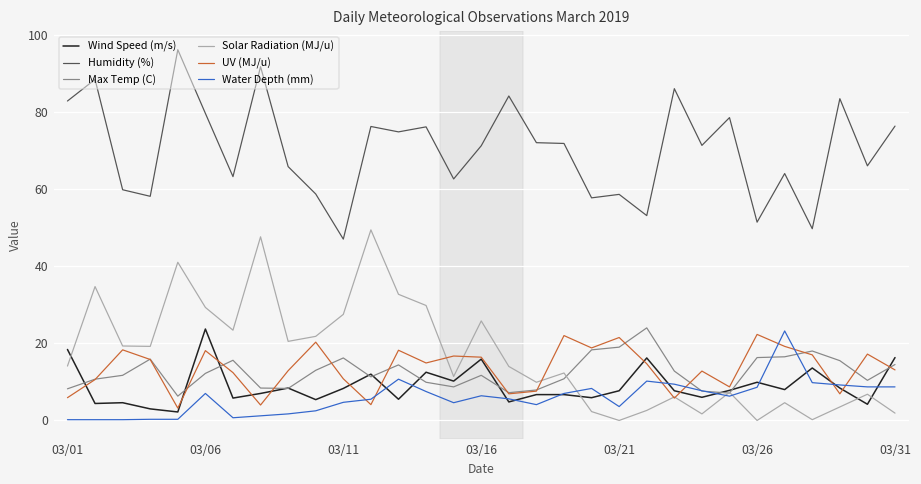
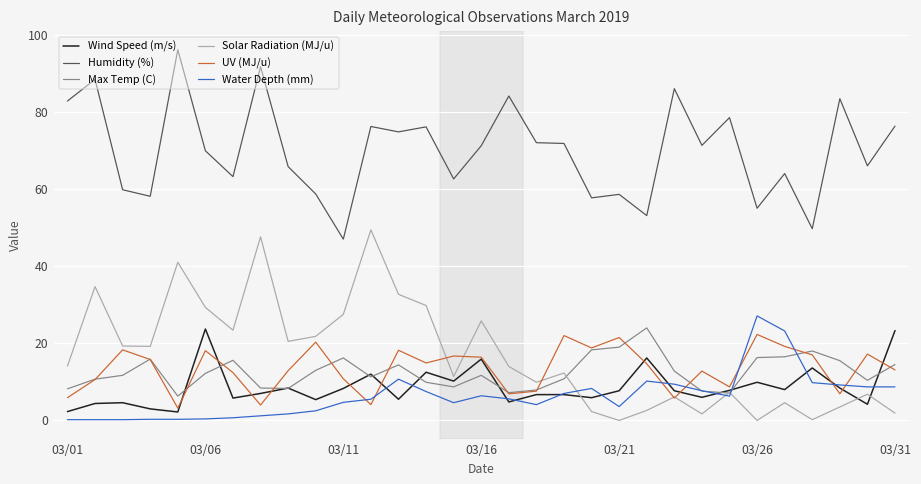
Wind Speed (m/s), 03/01: 18 -> 2
Humidity (%), 03/06: 80 -> 70
Water Depth (mm), 03/06: 7 -> 0
Humidity (%), 03/26: 51 -> 55
Water Depth (mm), 03/26: 9 -> 27
Wind Speed (m/s), 03/31: 16 -> 23
